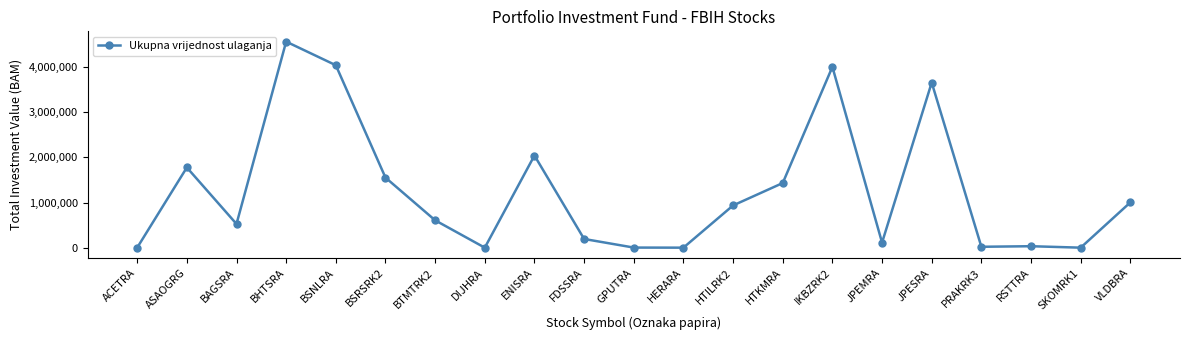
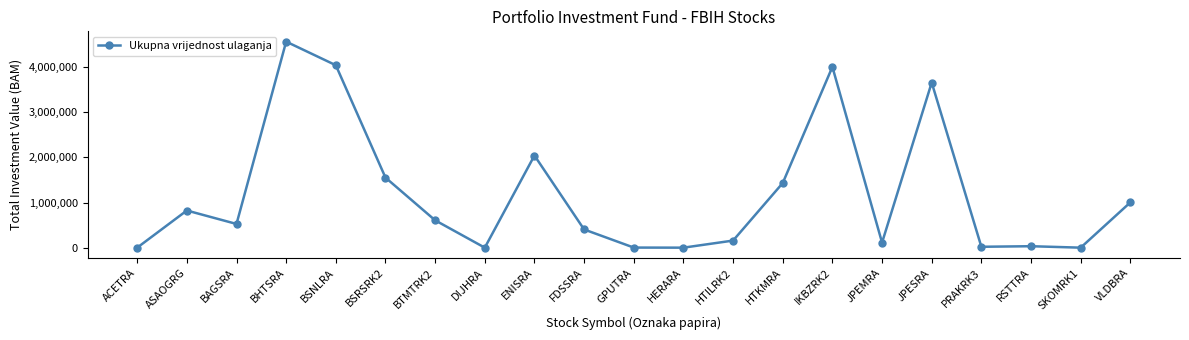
ASAOGRG: 1,800,000 -> 800,000
FDSSRA: 200,000 -> 400,000
HTILRK2: 900,000 -> 200,000
